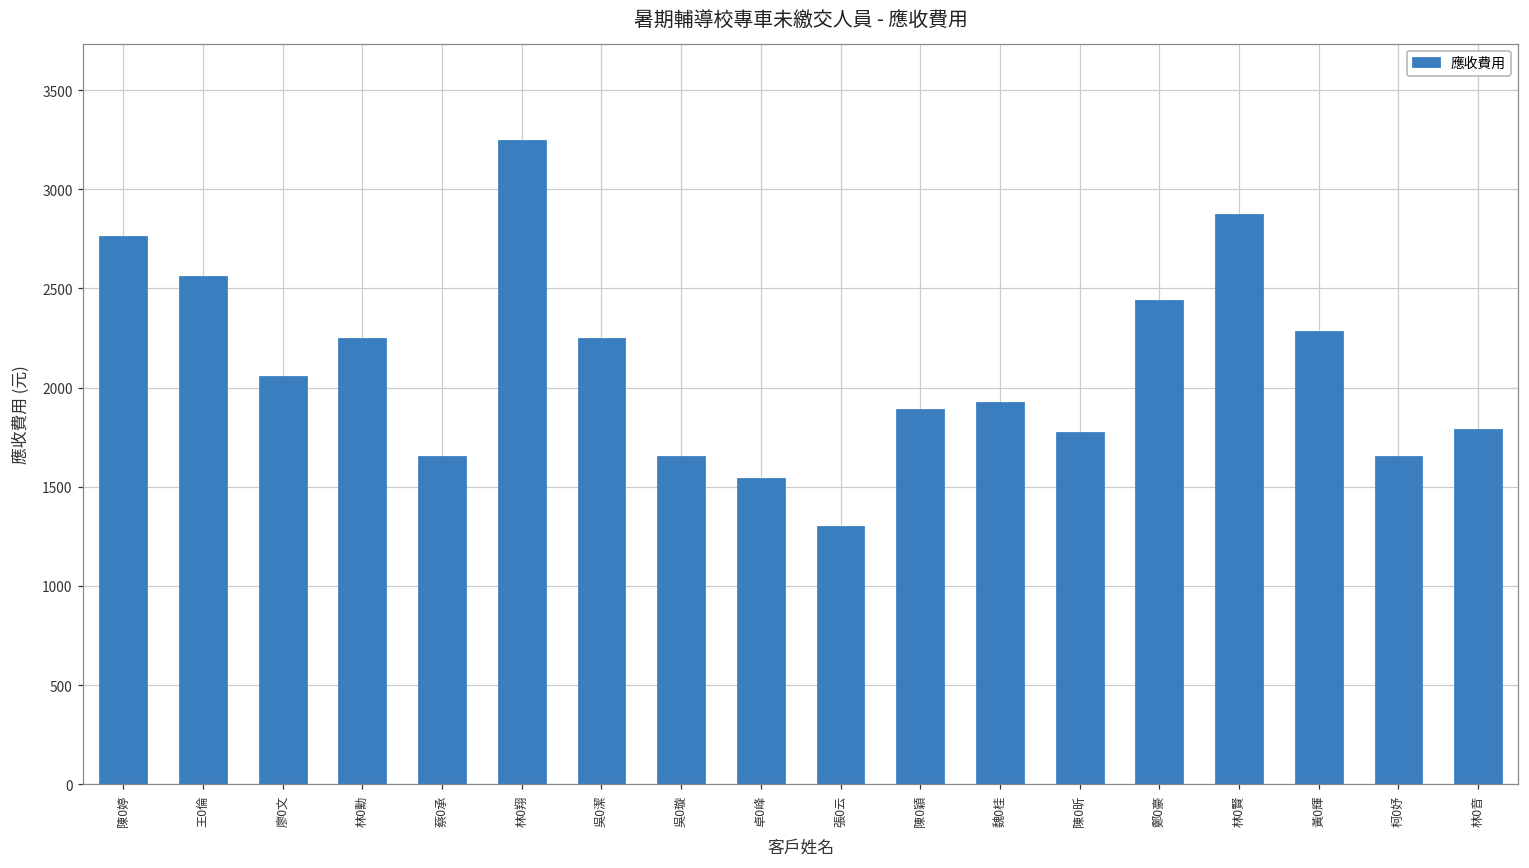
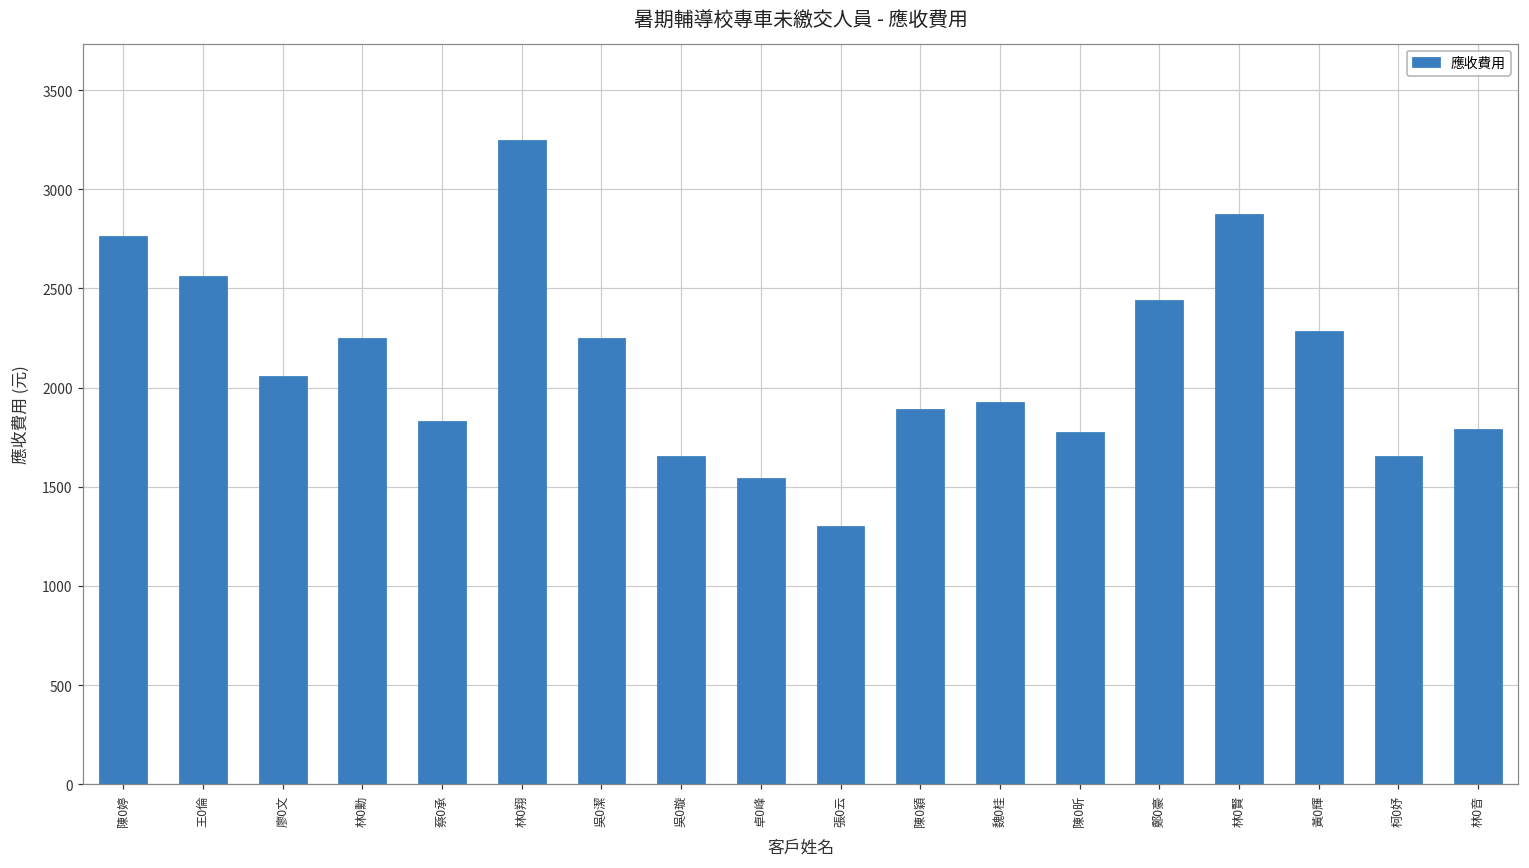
蔡0承: 1660 -> 1830
